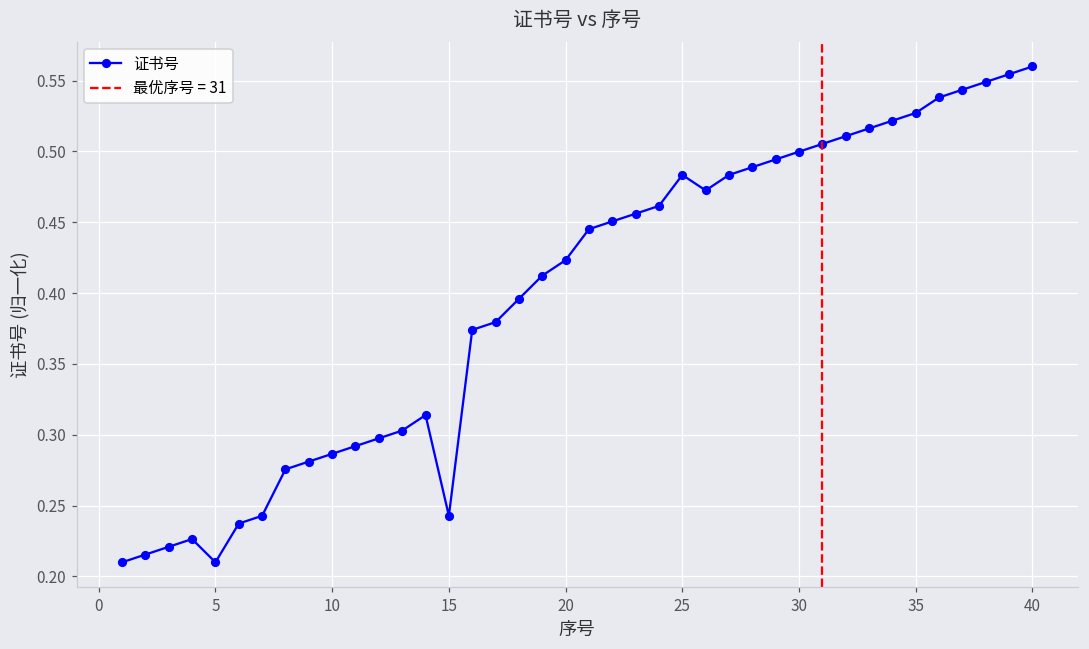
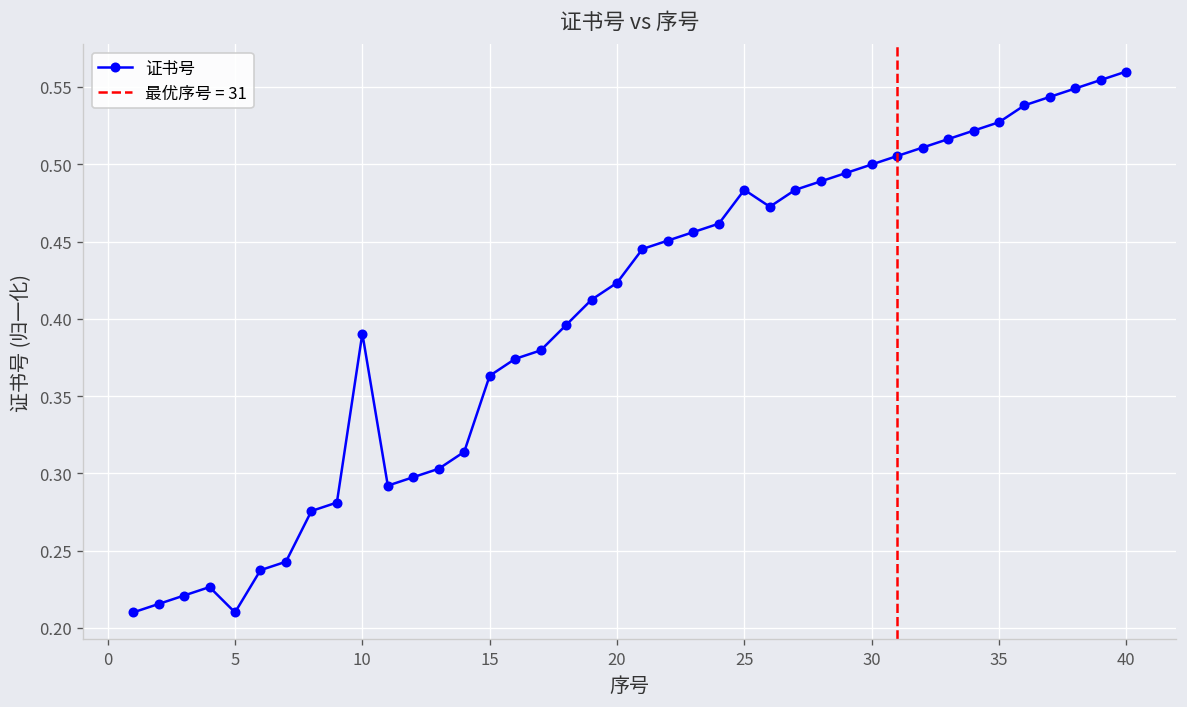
10: 0.287 -> 0.390
15: 0.243 -> 0.363
